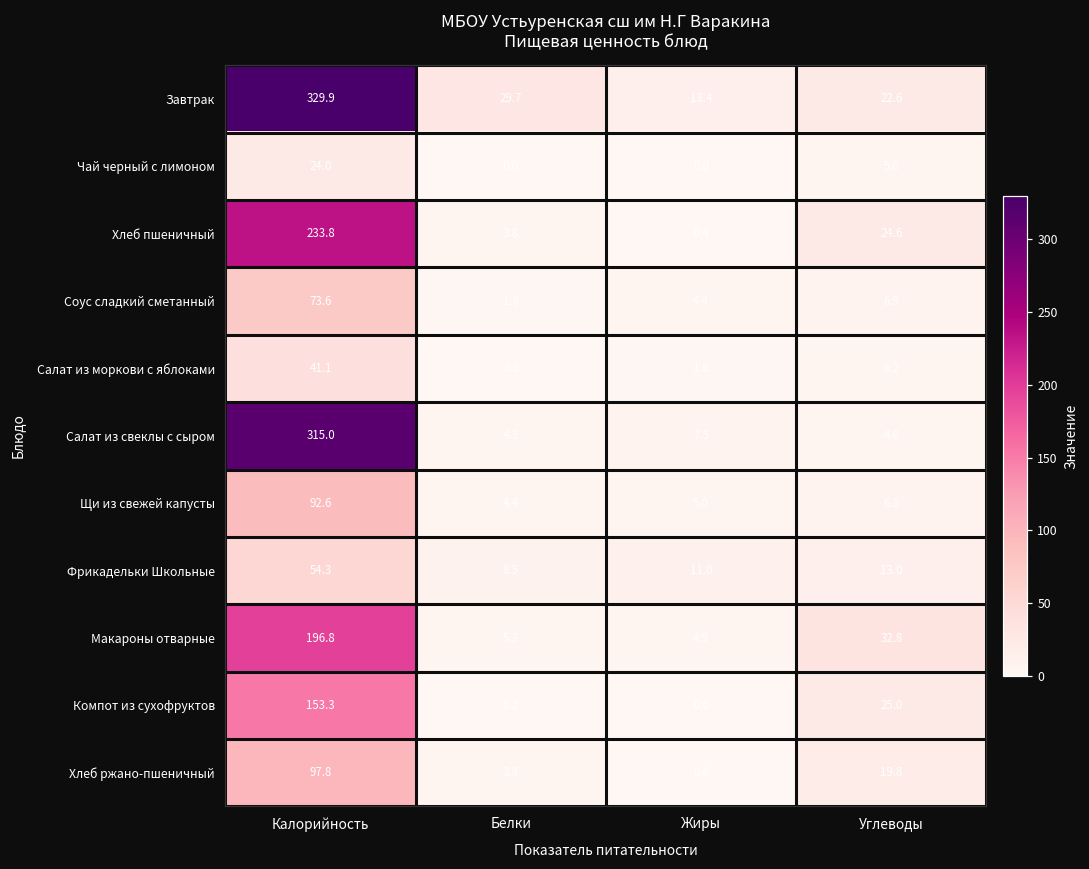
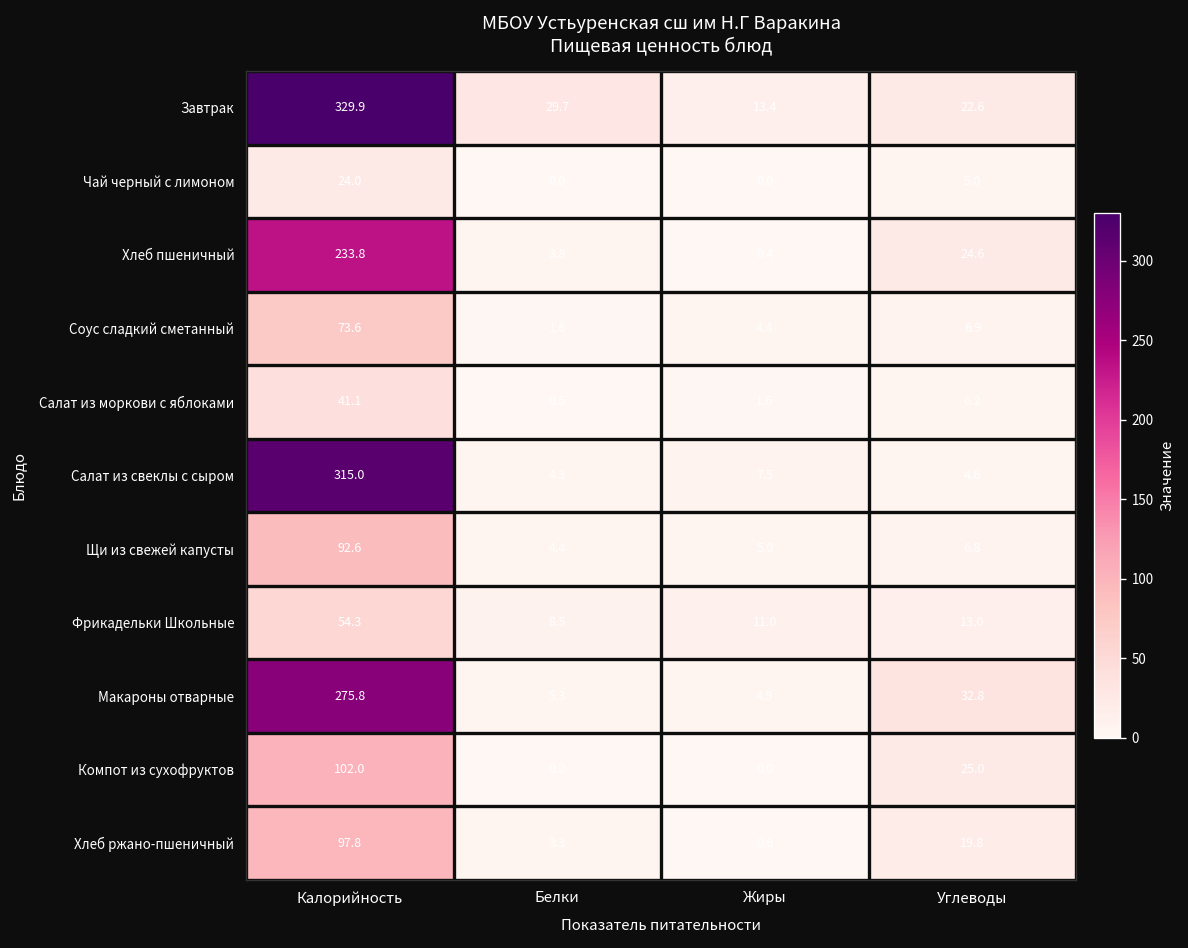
Макароны отварные, Калорийность: 196.8 -> 275.8
Компот из сухофруктов, Калорийность: 153.3 -> 102.0
